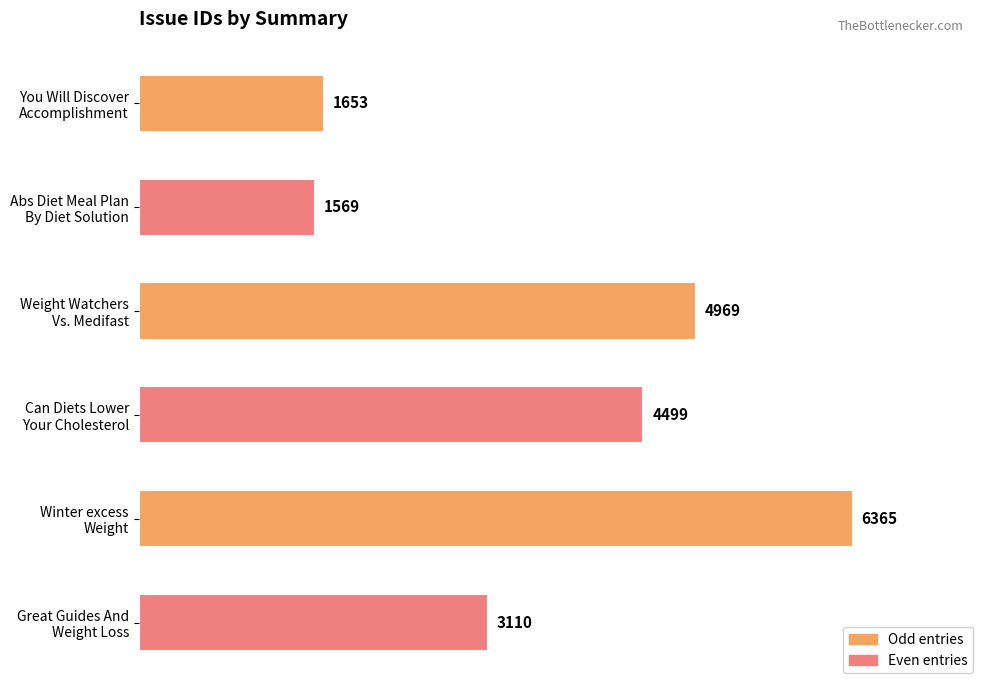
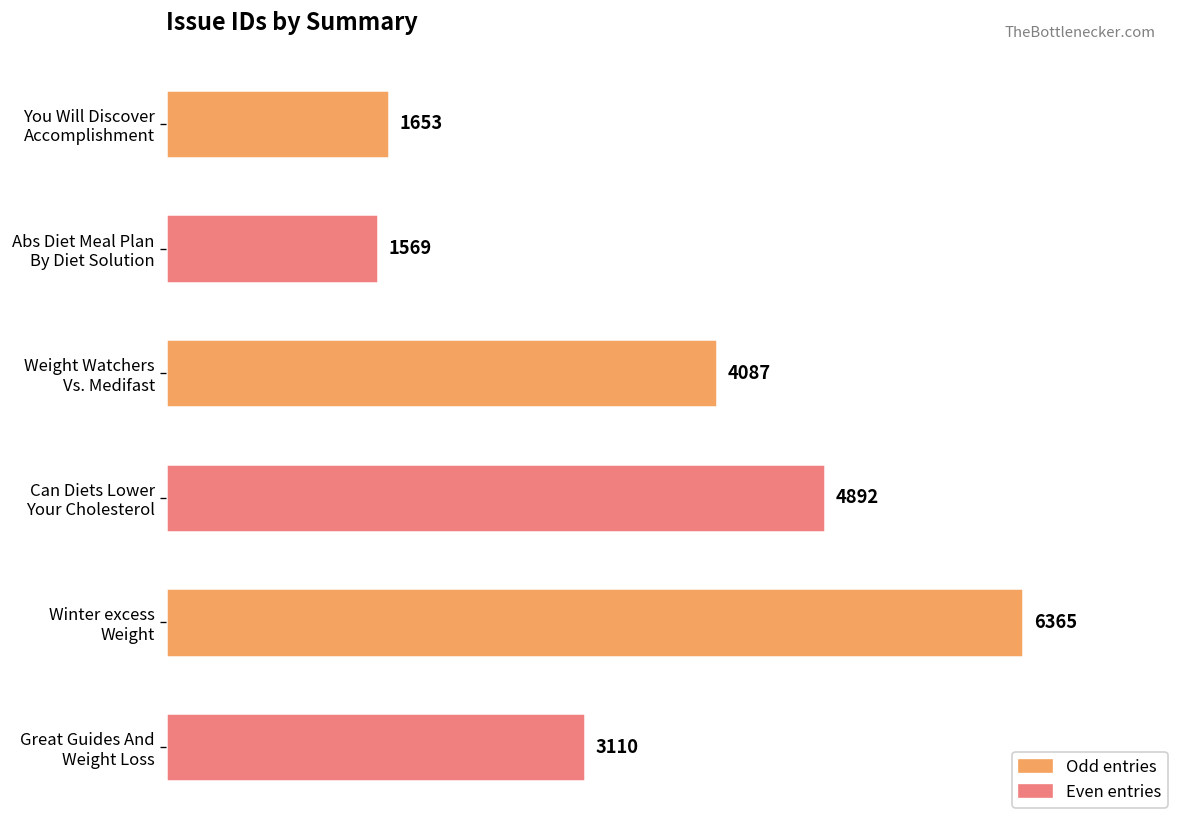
Weight Watchers Vs. Medifast: 4969 -> 4087
Can Diets Lower Your Cholesterol: 4499 -> 4892
